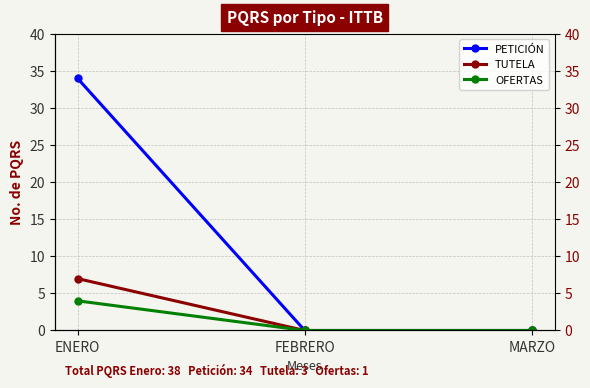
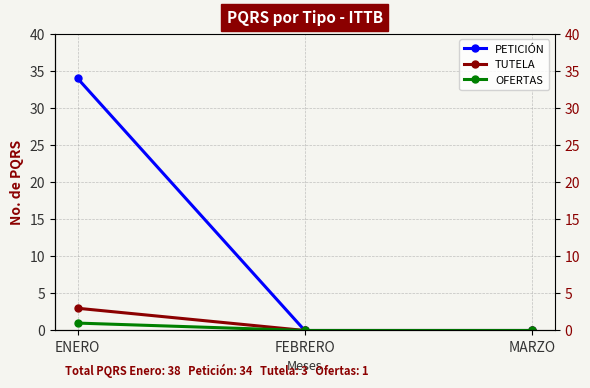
TUTELA, ENERO: 7 -> 3
OFERTAS, ENERO: 4 -> 1
